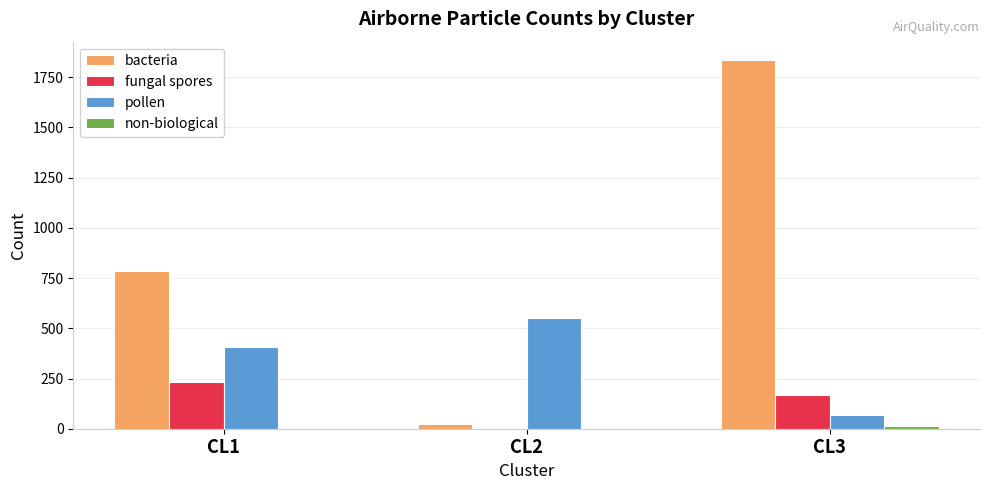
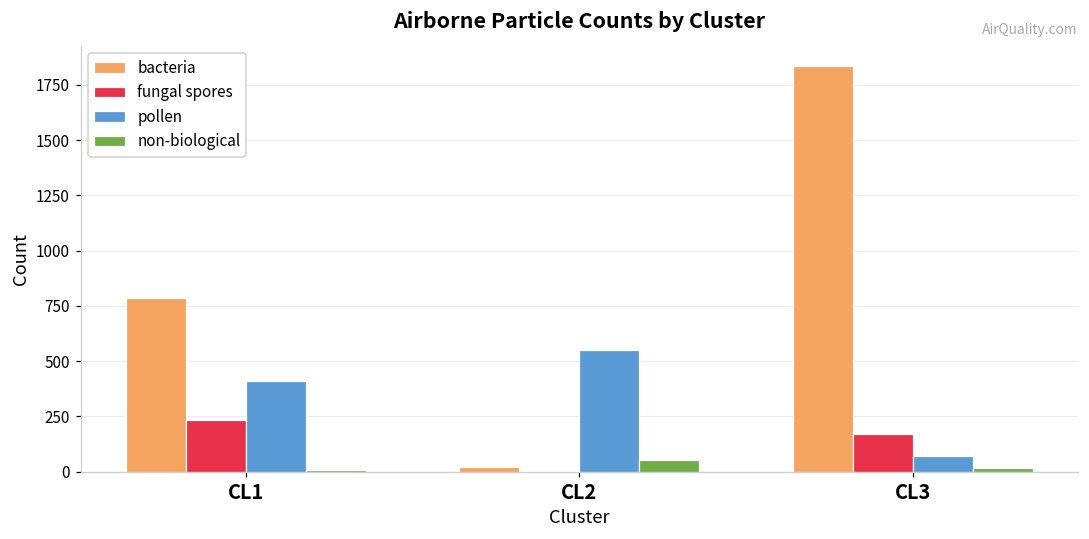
non-biological, CL2: 0 -> 50
